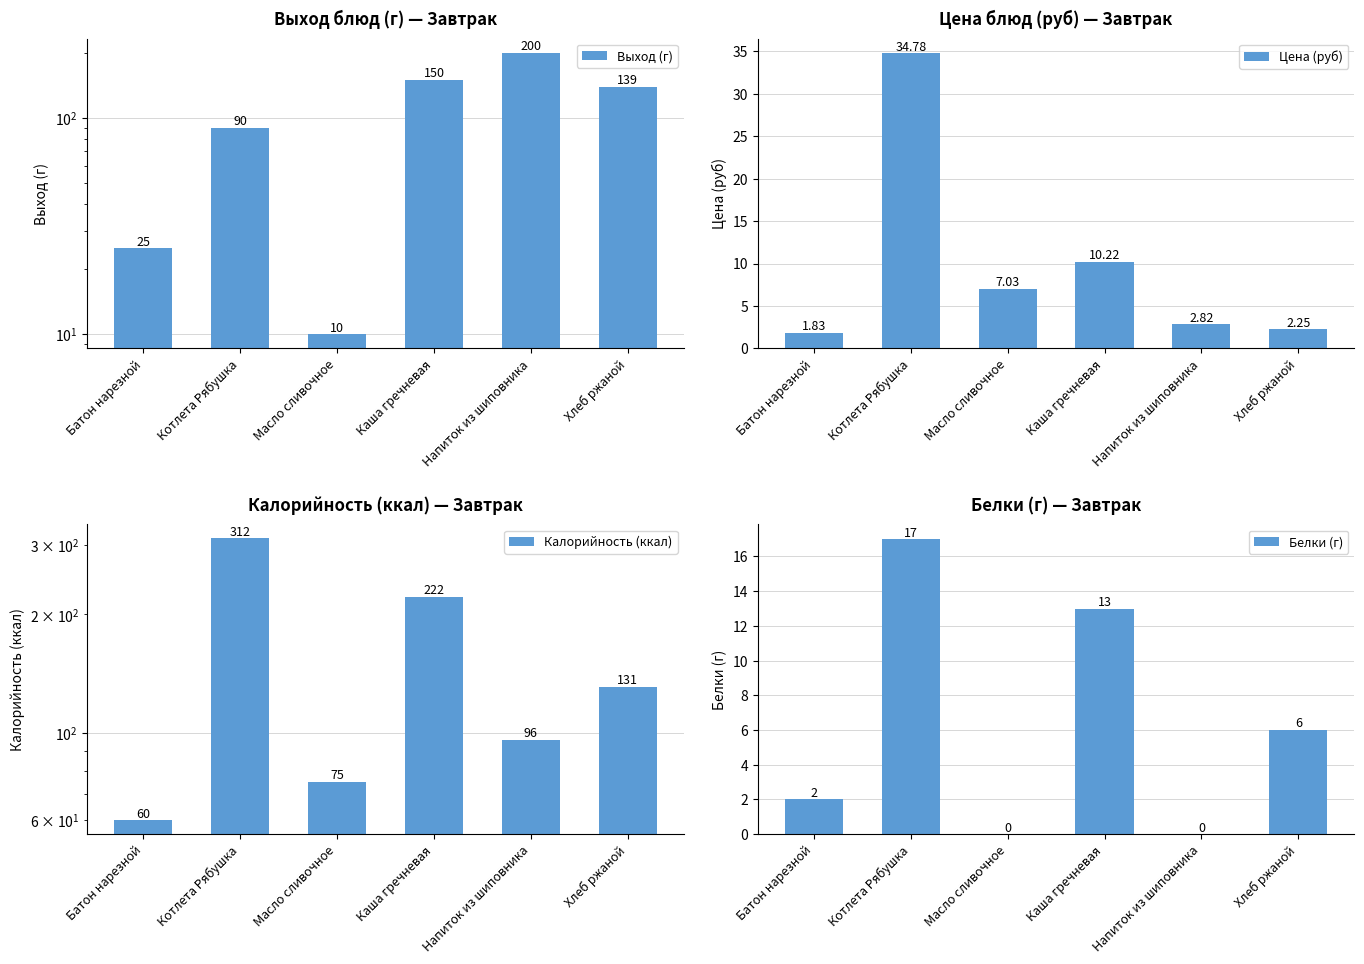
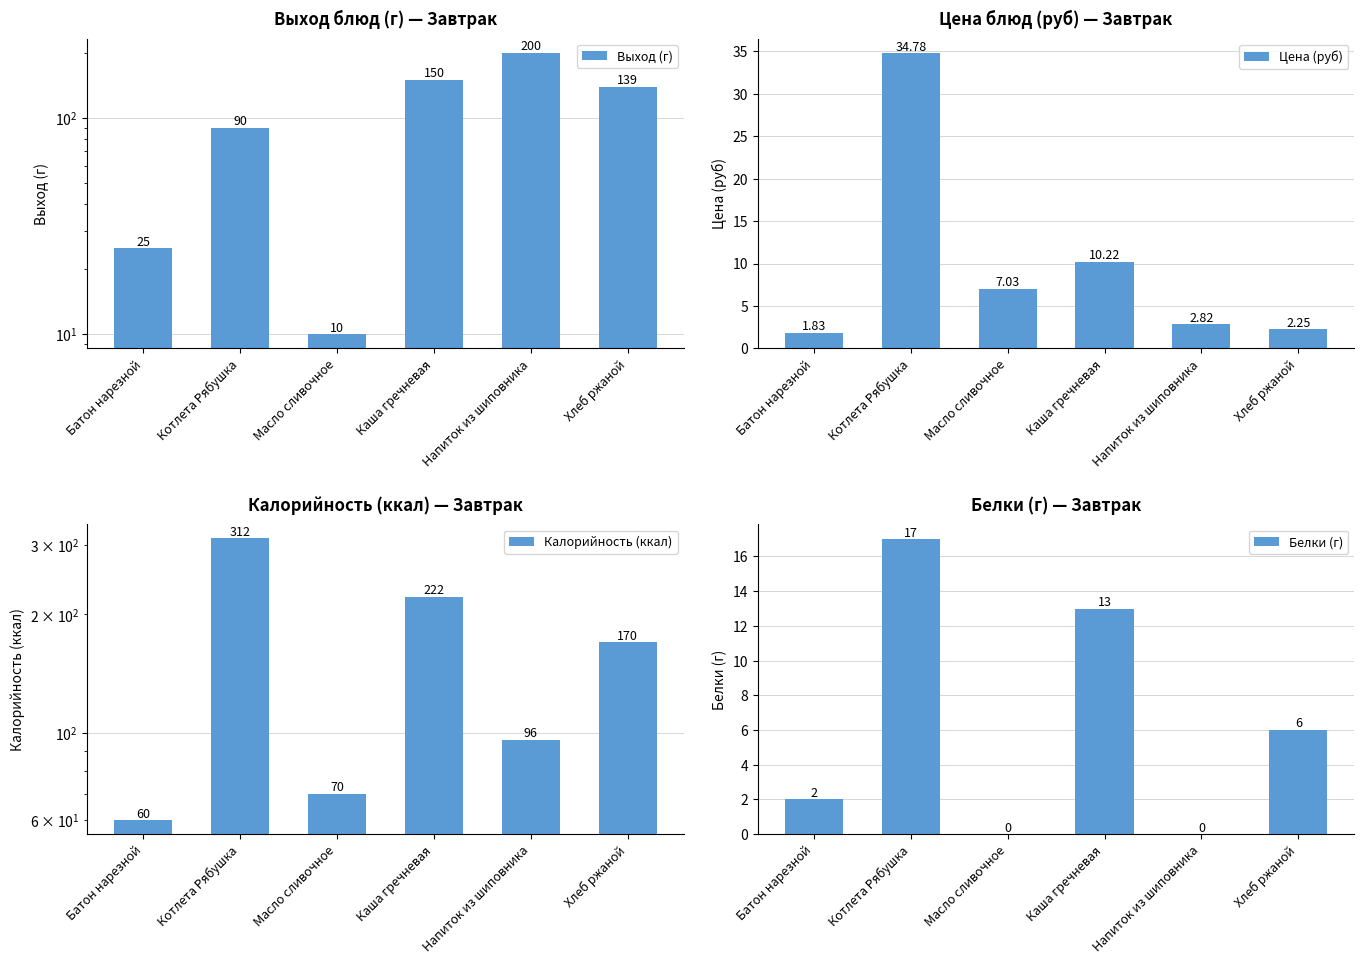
Калорийность (ккал) — Завтрак, Масло сливочное: 75 -> 70
Калорийность (ккал) — Завтрак, Хлеб ржаной: 131 -> 170
